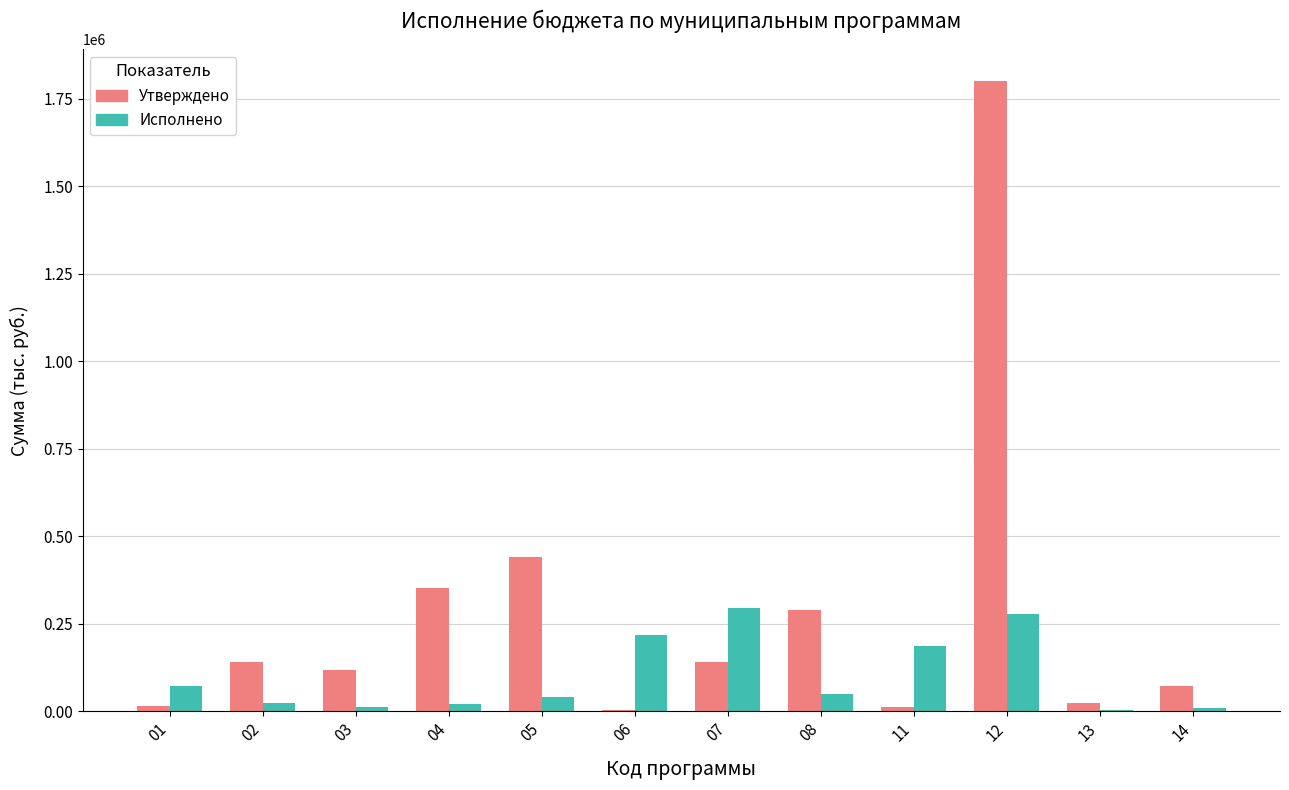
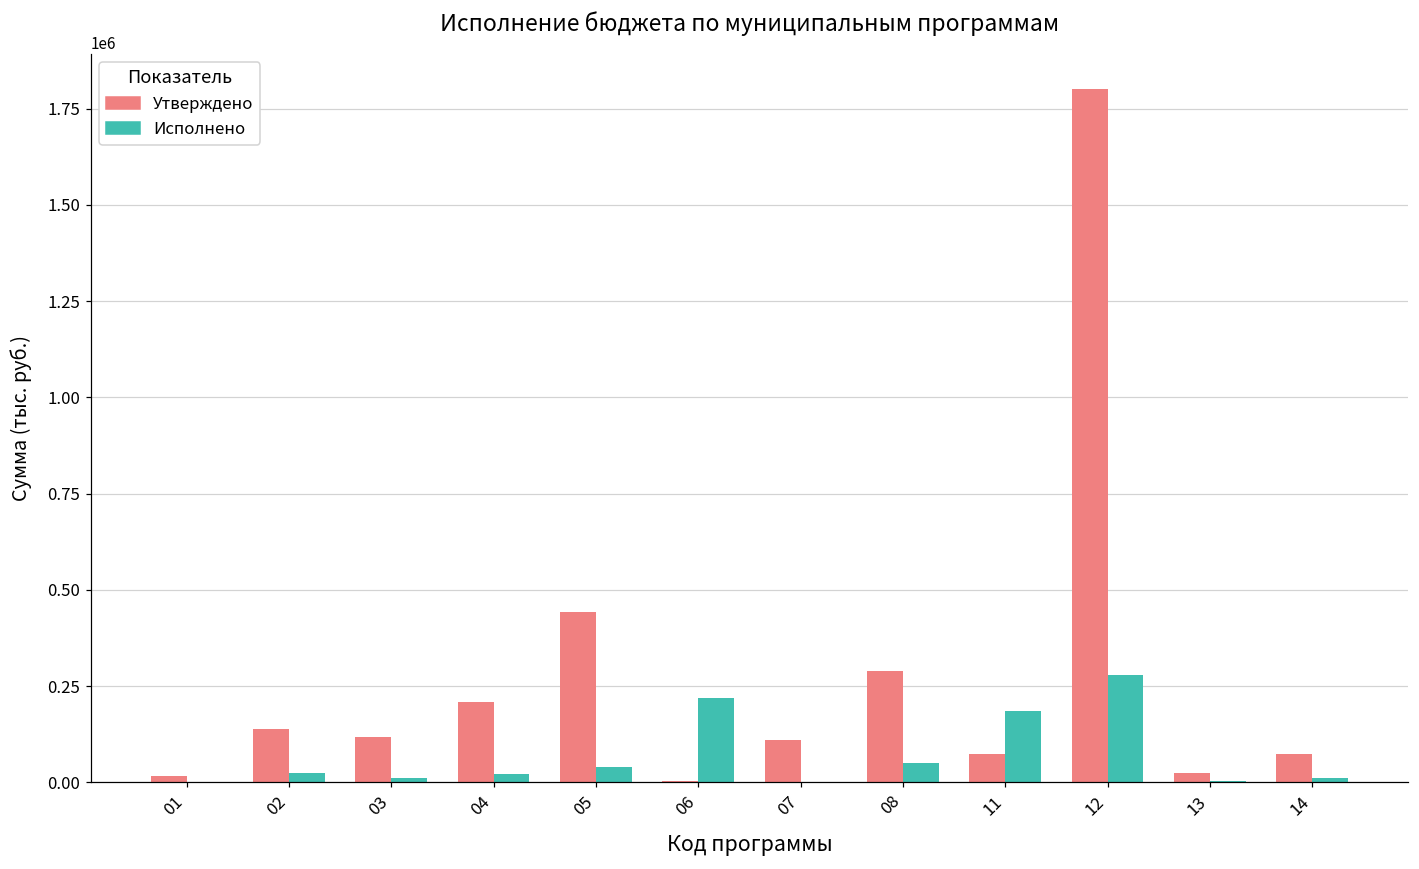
Исполнено, 01: 70000 -> 0
Утверждено, 04: 350000 -> 210000
Утверждено, 07: 140000 -> 110000
Исполнено, 07: 300000 -> 0
Утверждено, 11: 10000 -> 70000
